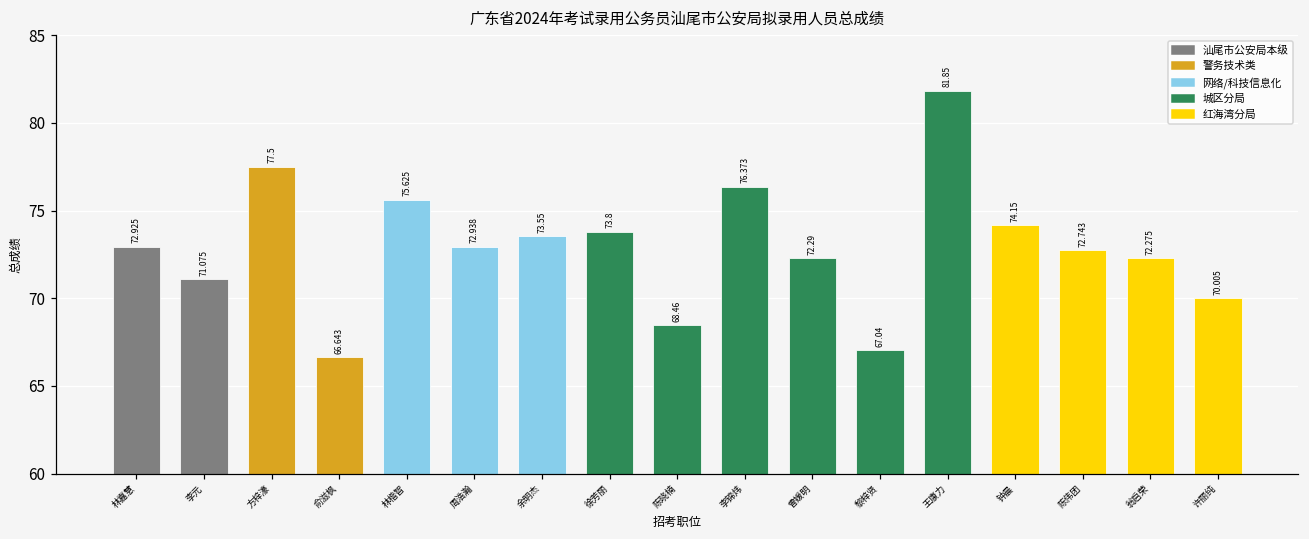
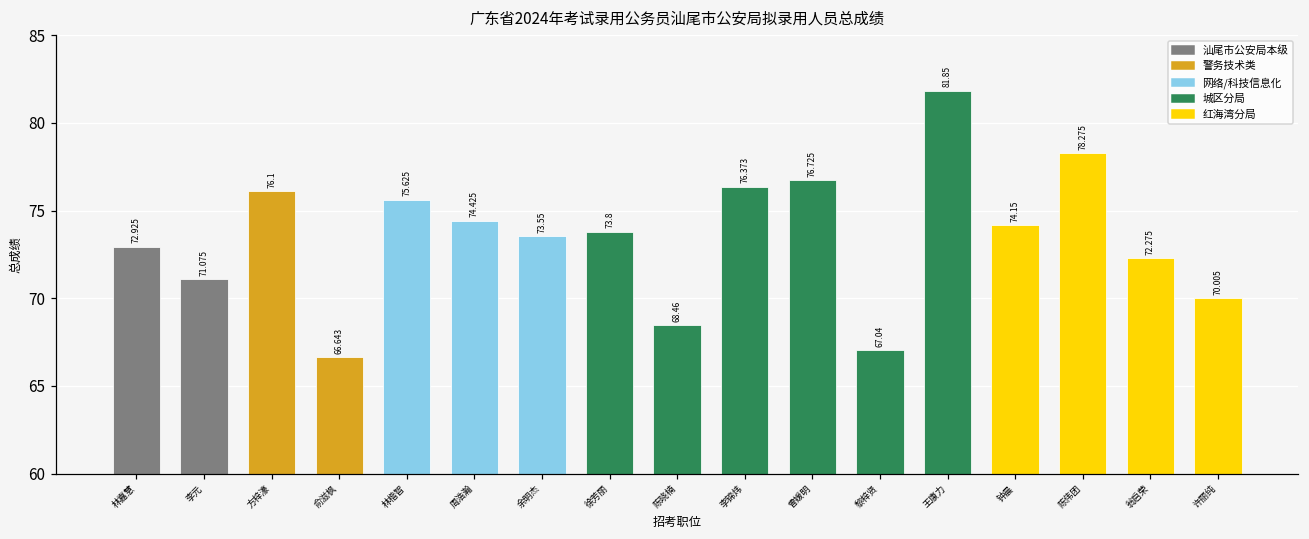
方梓濠: 77.5 -> 76.1
周浩瀚: 72.938 -> 74.425
曾媛明: 72.29 -> 76.725
陈伟团: 72.743 -> 78.275
